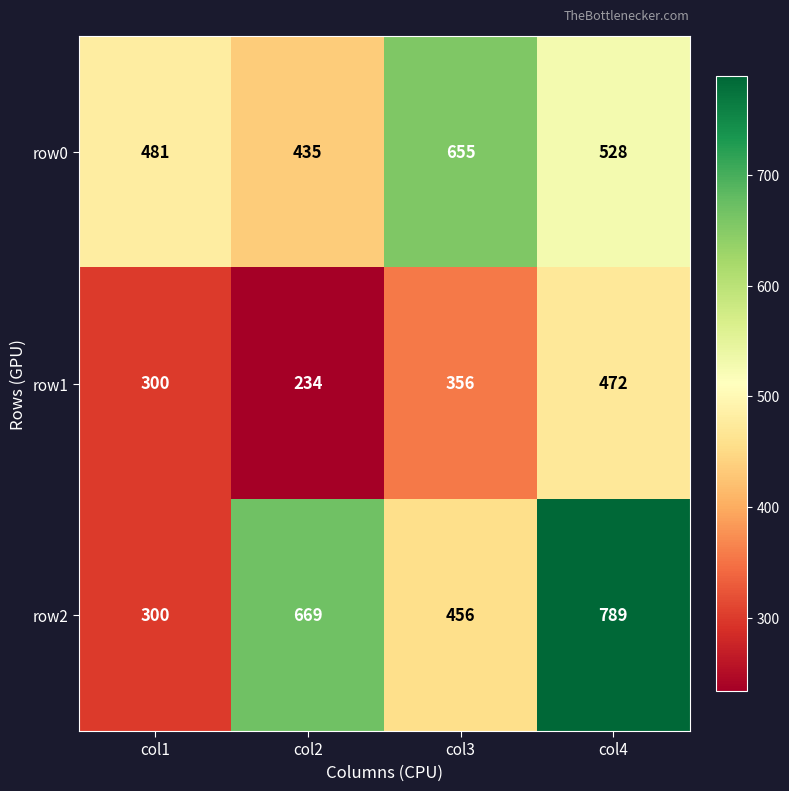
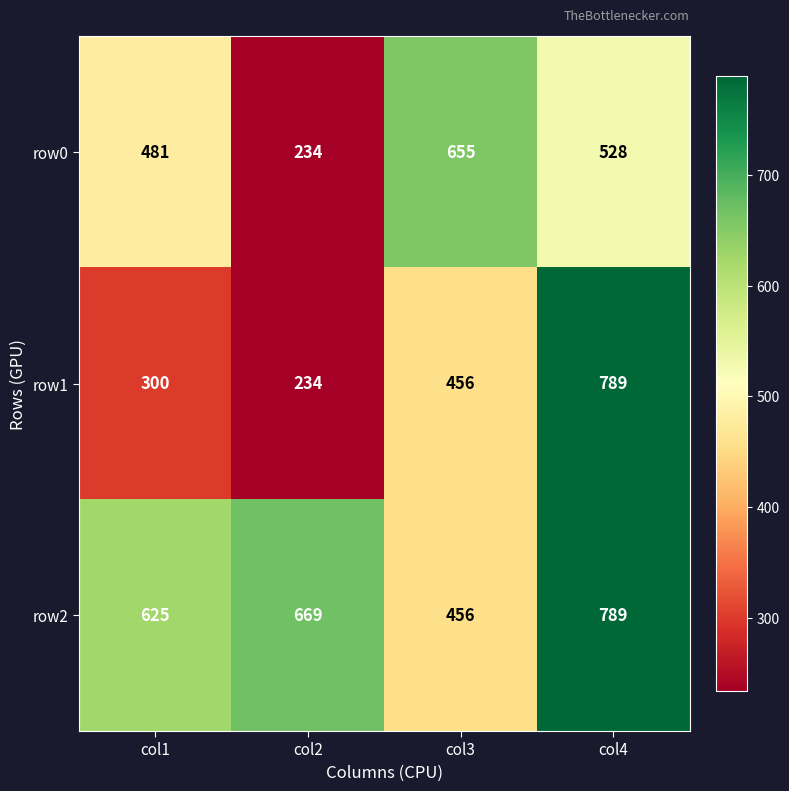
row0, col2: 435 -> 234
row1, col3: 356 -> 456
row1, col4: 472 -> 789
row2, col1: 300 -> 625
